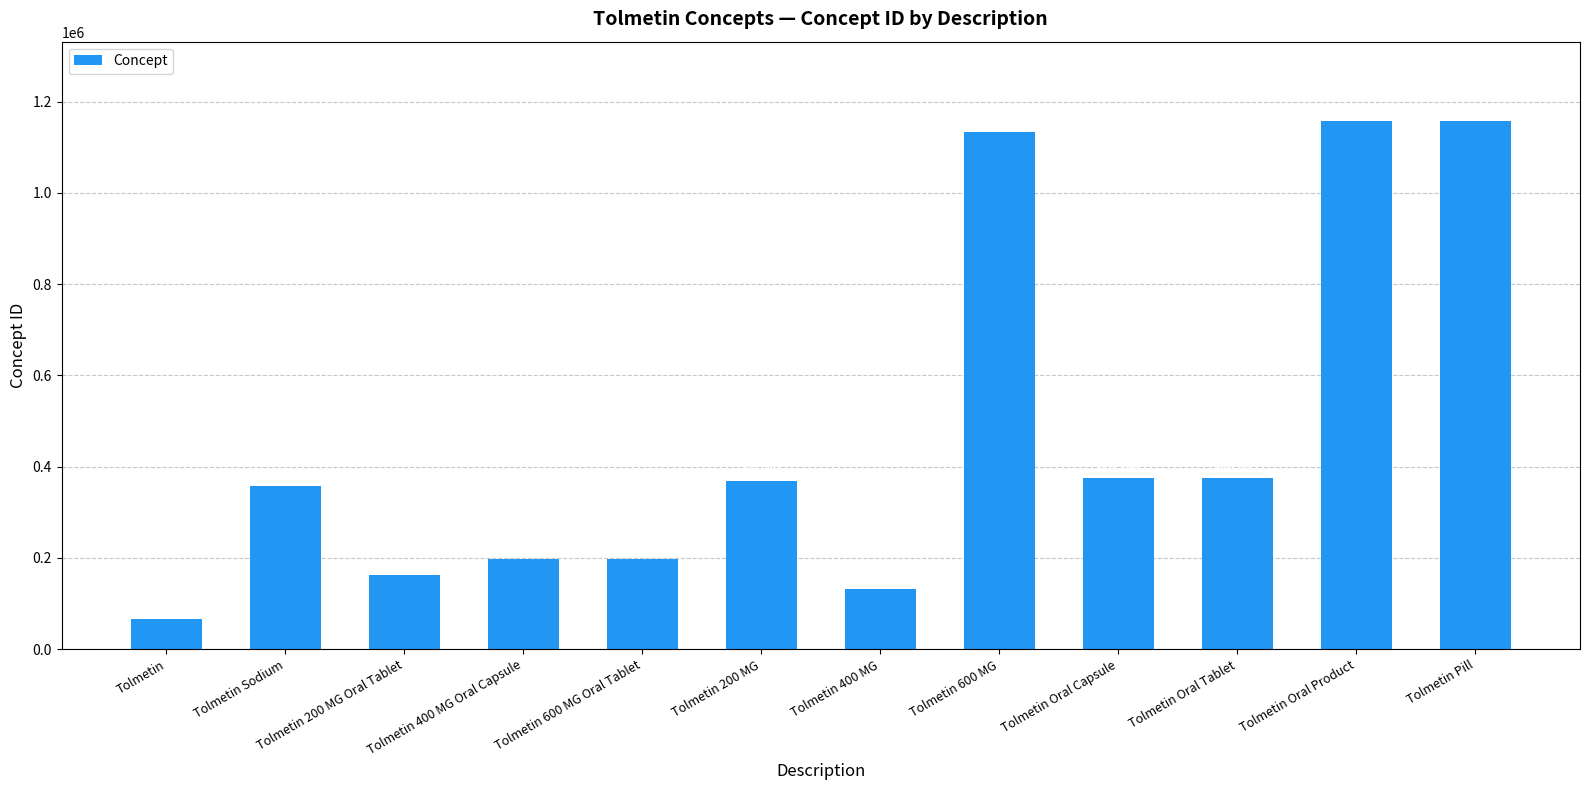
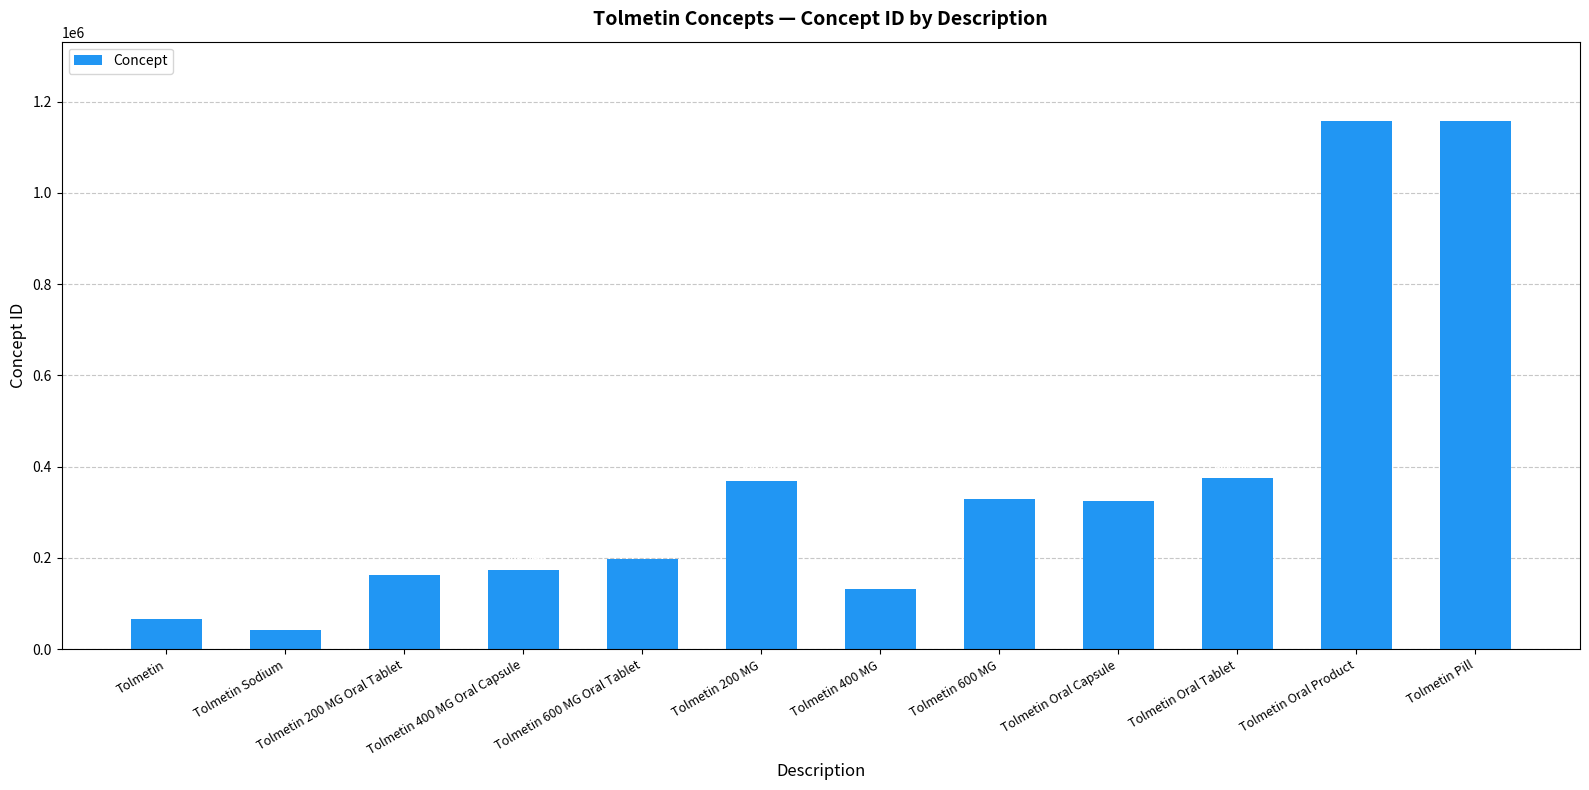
Tolmetin Sodium: 360000 -> 40000
Tolmetin 400 MG Oral Capsule: 200000 -> 170000
Tolmetin 600 MG: 1130000 -> 330000
Tolmetin Oral Capsule: 370000 -> 320000
